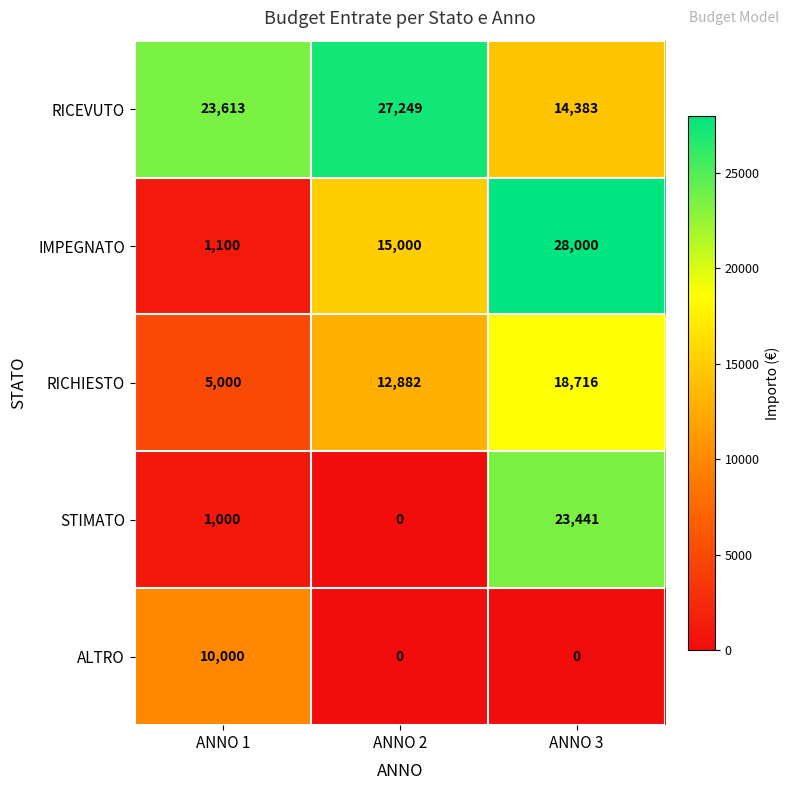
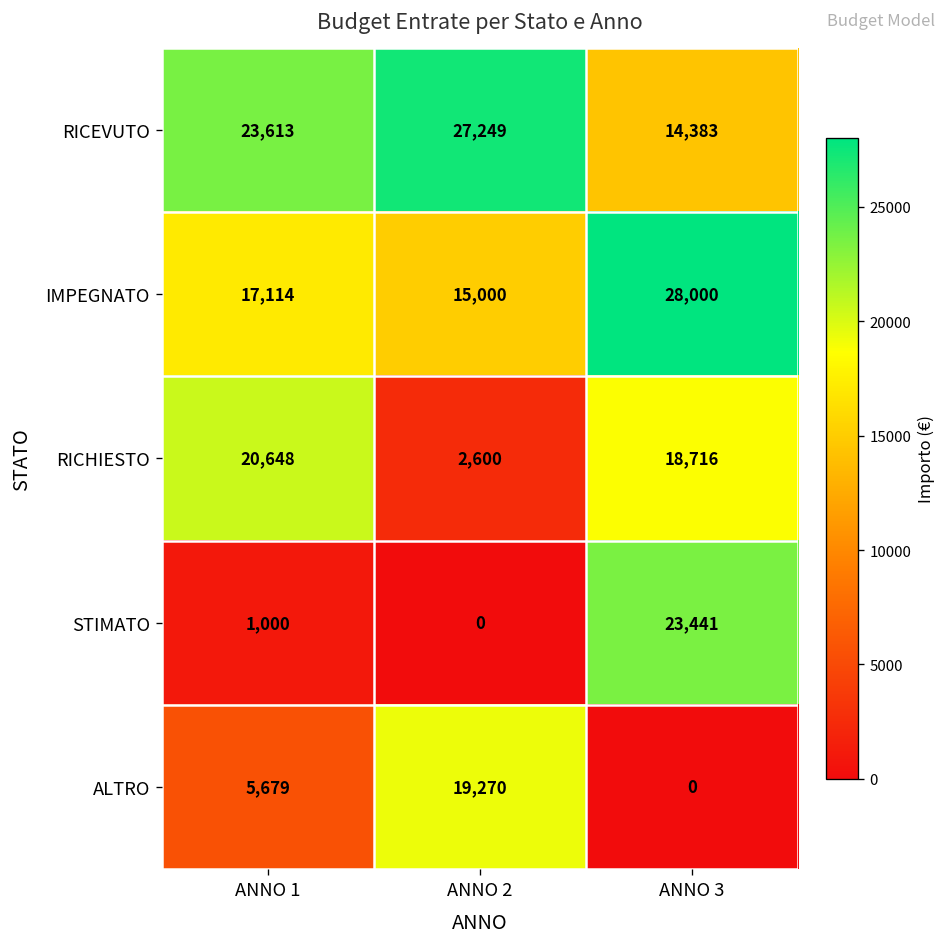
IMPEGNATO, ANNO 1: 1,100 -> 17,114
RICHIESTO, ANNO 1: 5,000 -> 20,648
RICHIESTO, ANNO 2: 12,882 -> 2,600
ALTRO, ANNO 1: 10,000 -> 5,679
ALTRO, ANNO 2: 0 -> 19,270
